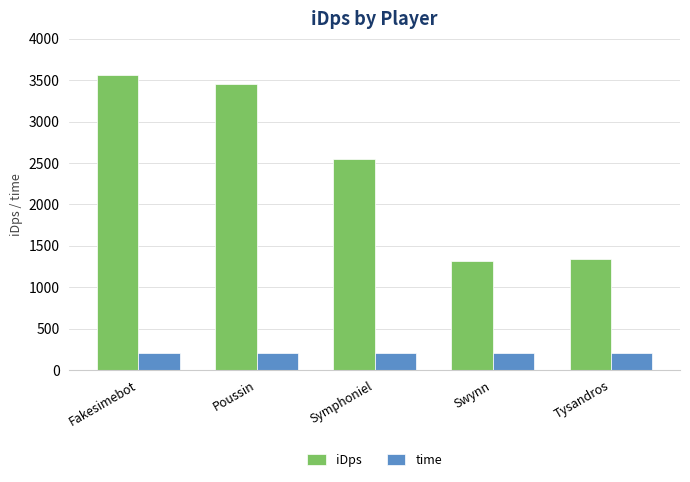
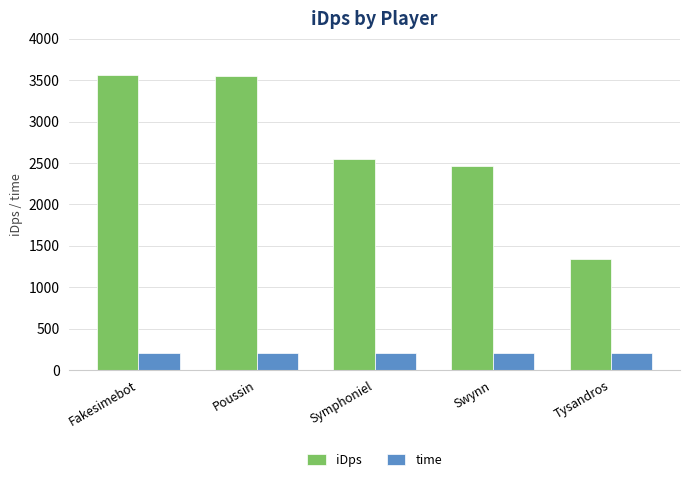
iDps, Poussin: 3400 -> 3600
iDps, Swynn: 1300 -> 2500
